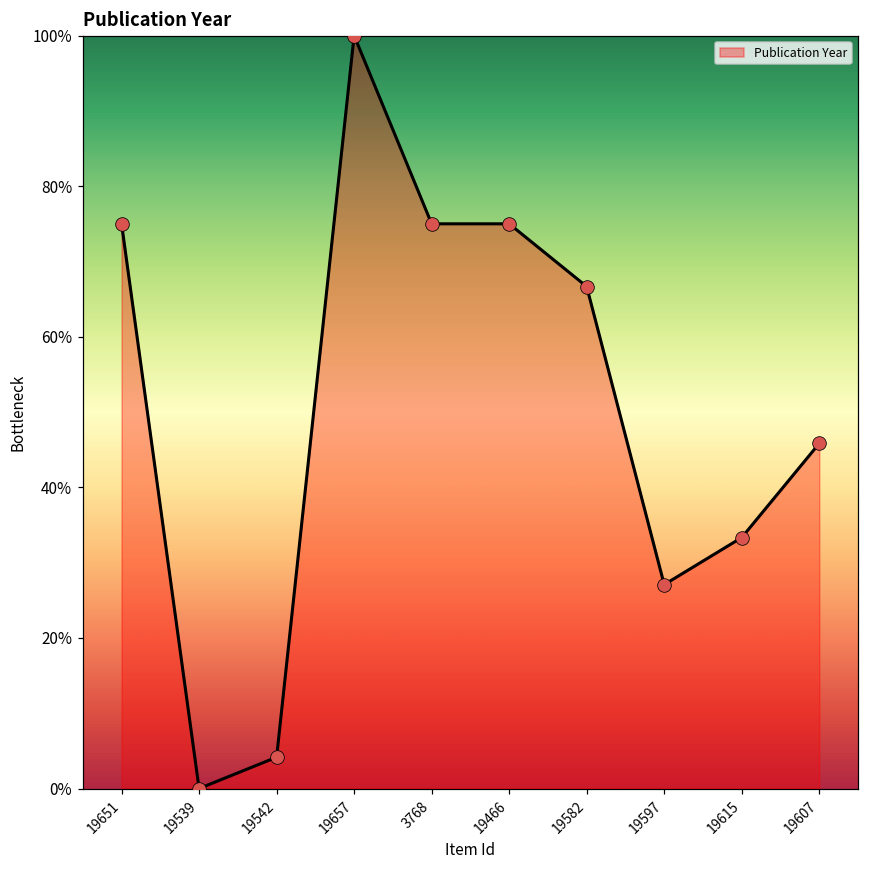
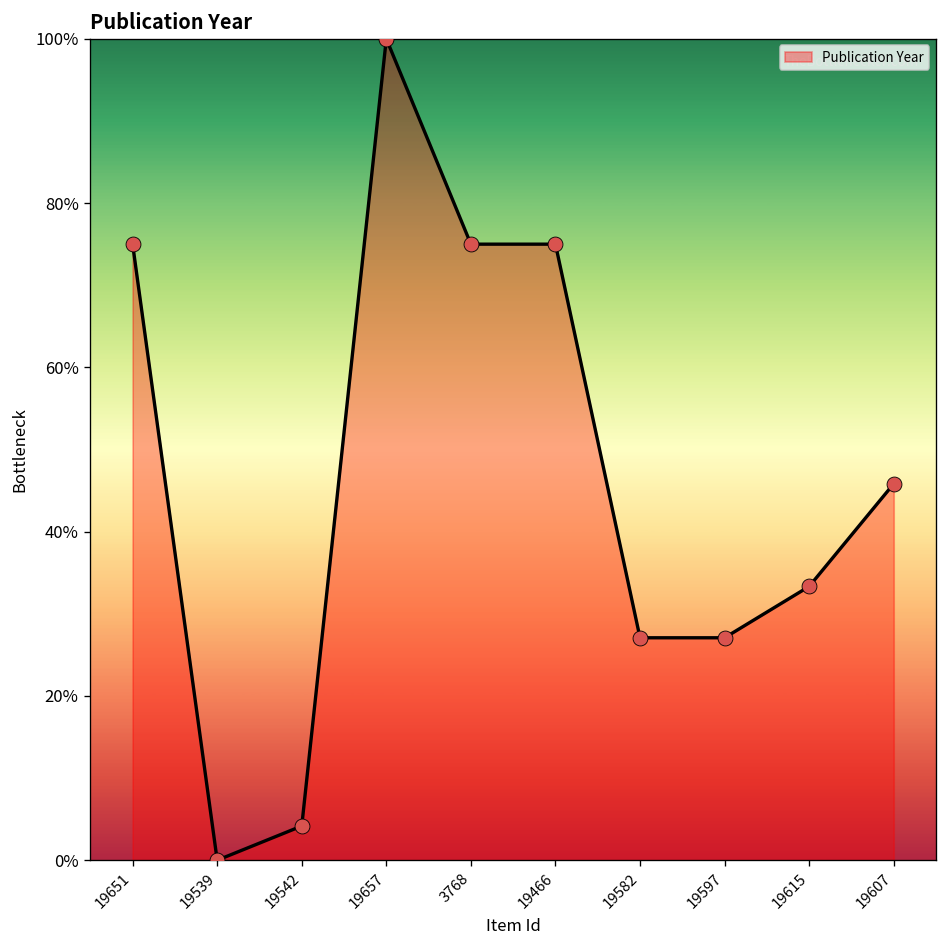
19582: 67% -> 27%
